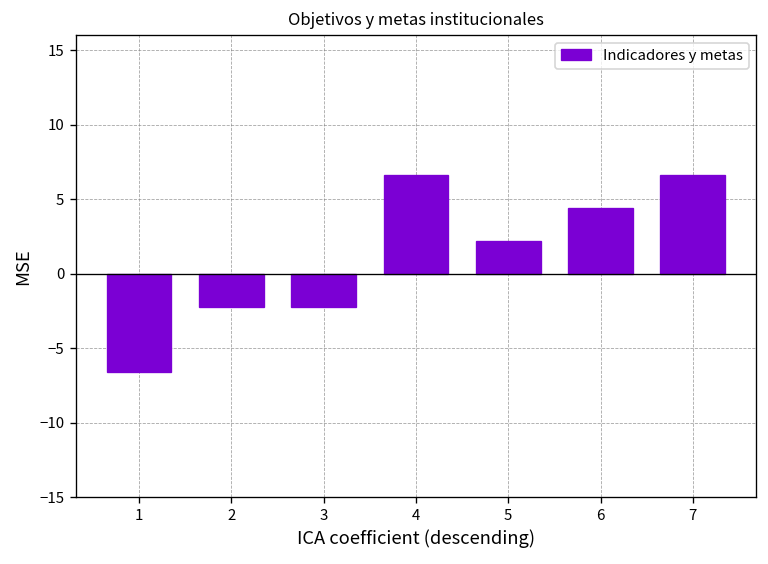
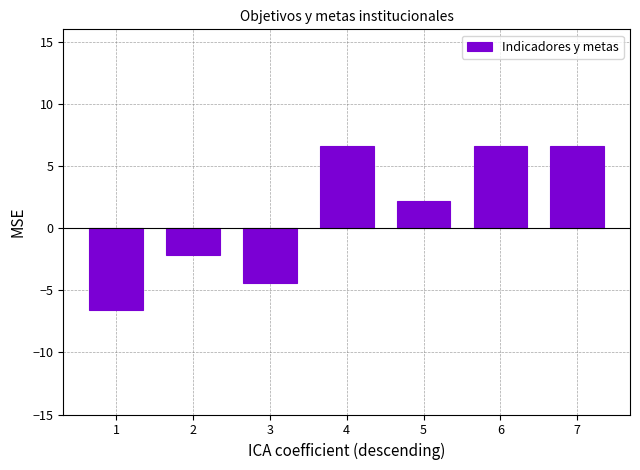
3: -2.2 -> -4.4
6: 4.4 -> 6.6
